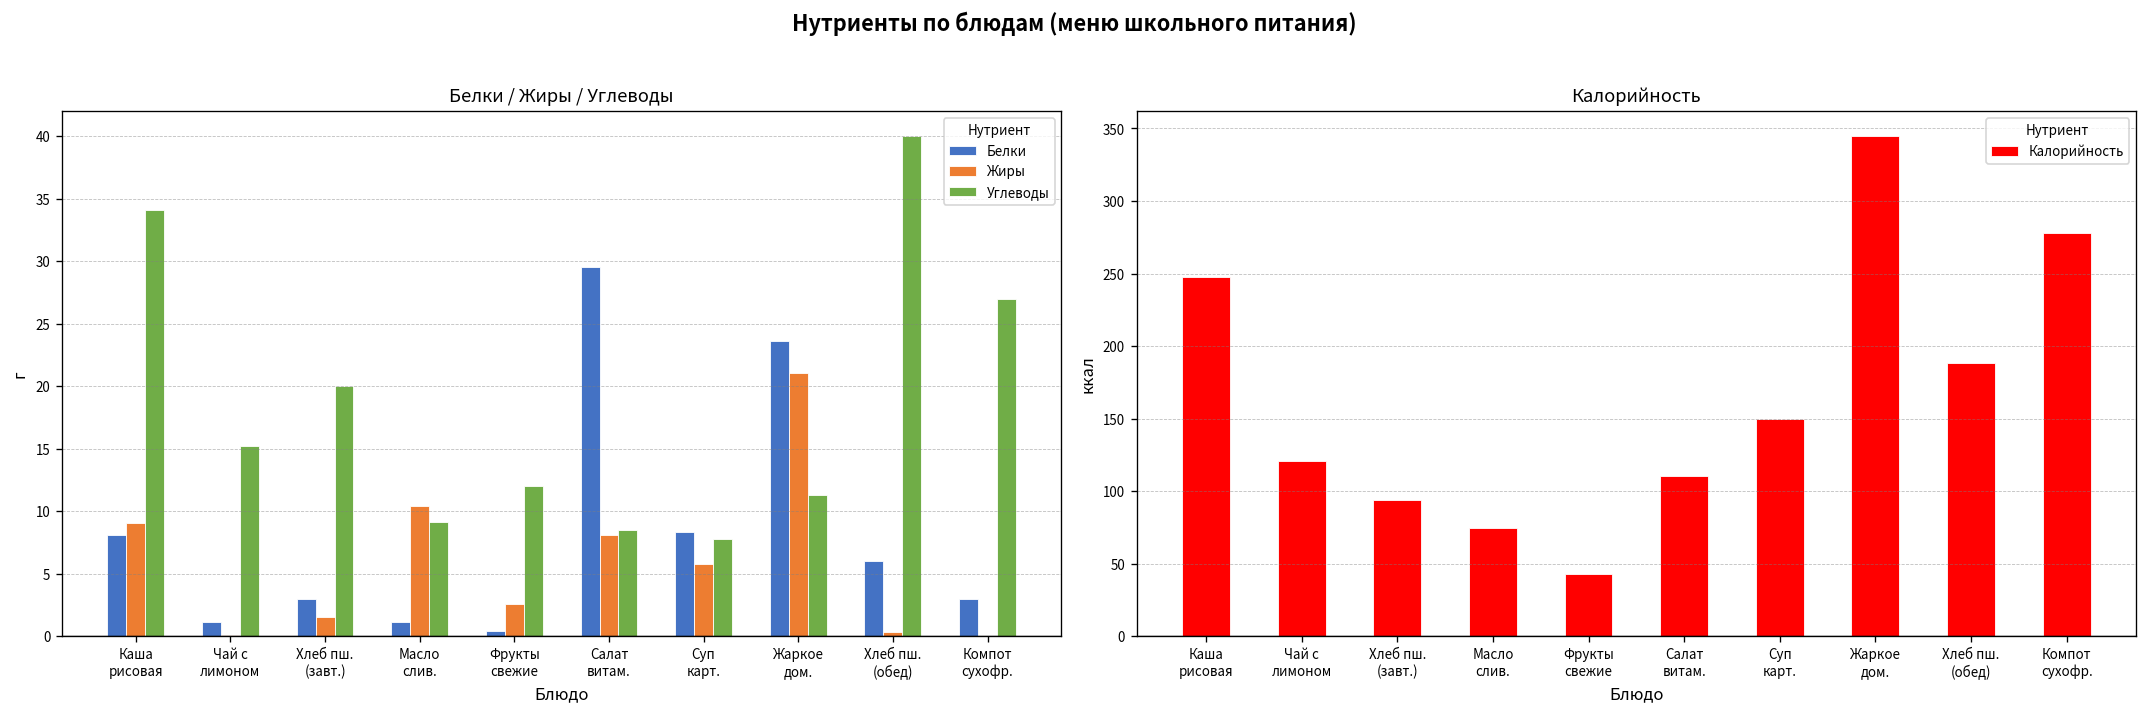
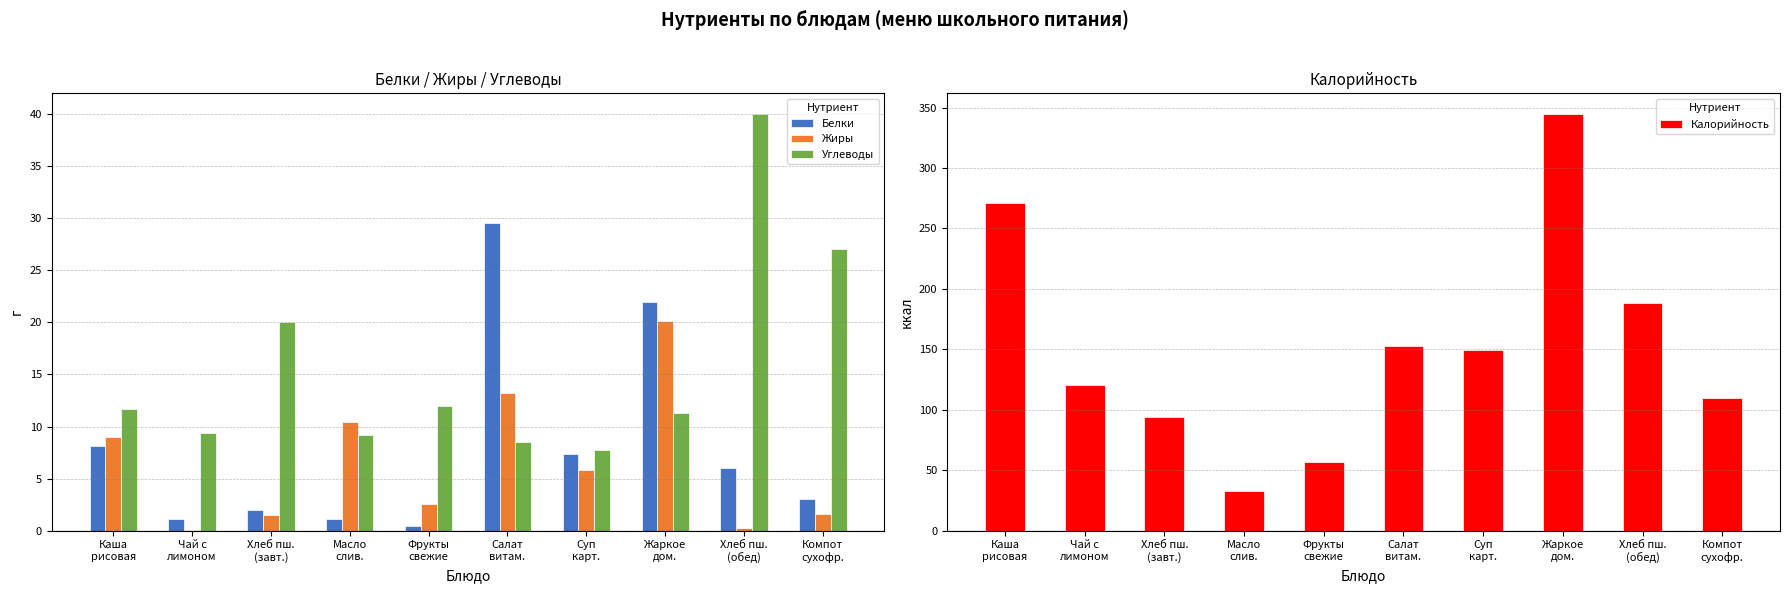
Белки / Жиры / Углеводы, Углеводы, Каша рисовая: 34.1 -> 11.7
Белки / Жиры / Углеводы, Углеводы, Чай с лимоном: 15.2 -> 9.4
Белки / Жиры / Углеводы, Белки, Хлеб пш. (завт.): 3 -> 2
Белки / Жиры / Углеводы, Жиры, Салат витам.: 8.1 -> 13.3
Белки / Жиры / Углеводы, Белки, Суп карт.: 8.4 -> 7.4
Белки / Жиры / Углеводы, Белки, Жаркое дом.: 23.6 -> 22.0
Белки / Жиры / Углеводы, Жиры, Жаркое дом.: 21.1 -> 20.1
Белки / Жиры / Углеводы, Жиры, Компот сухофр.: 0.0 -> 1.6
Калорийность, Каша рисовая: 248 -> 271
Калорийность, Масло слив.: 75 -> 33
Калорийность, Фрукты свежие: 43 -> 56
Калорийность, Салат витам.: 110 -> 153
Калорийность, Компот сухофр.: 278 -> 110
